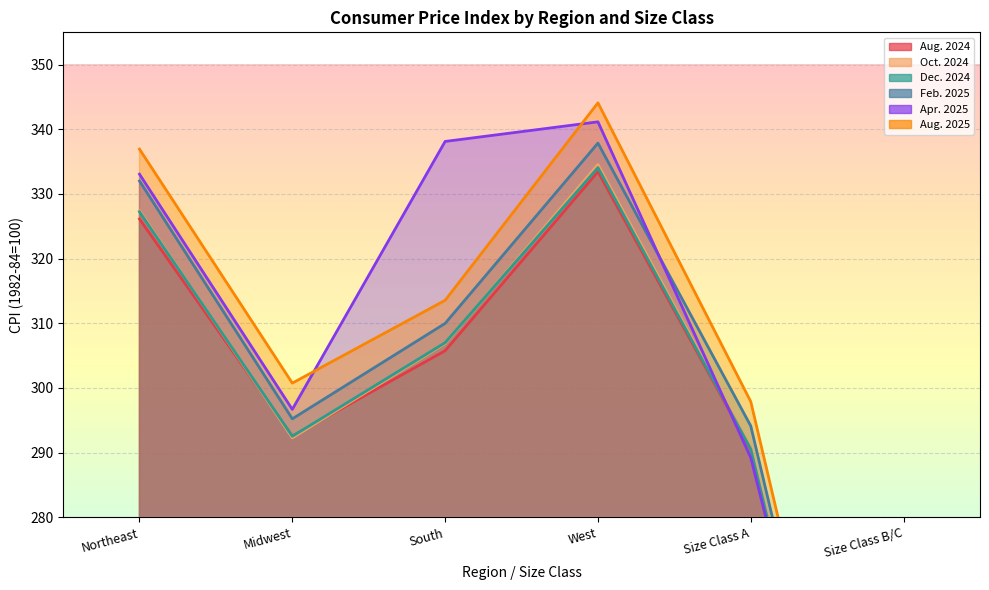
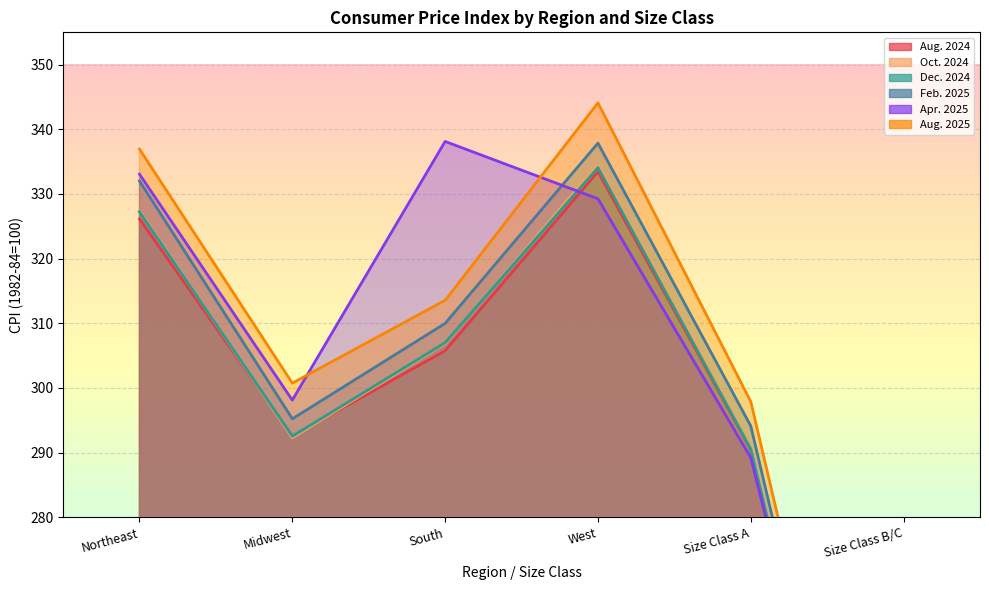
Apr. 2025, Midwest: 297 -> 298
Apr. 2025, West: 341 -> 329
